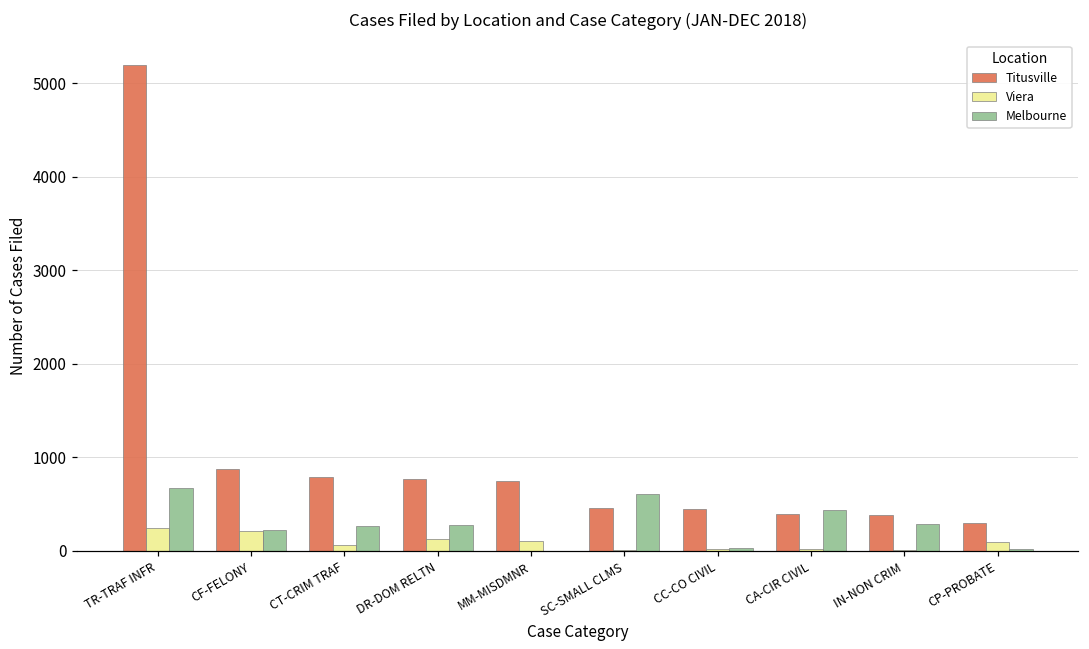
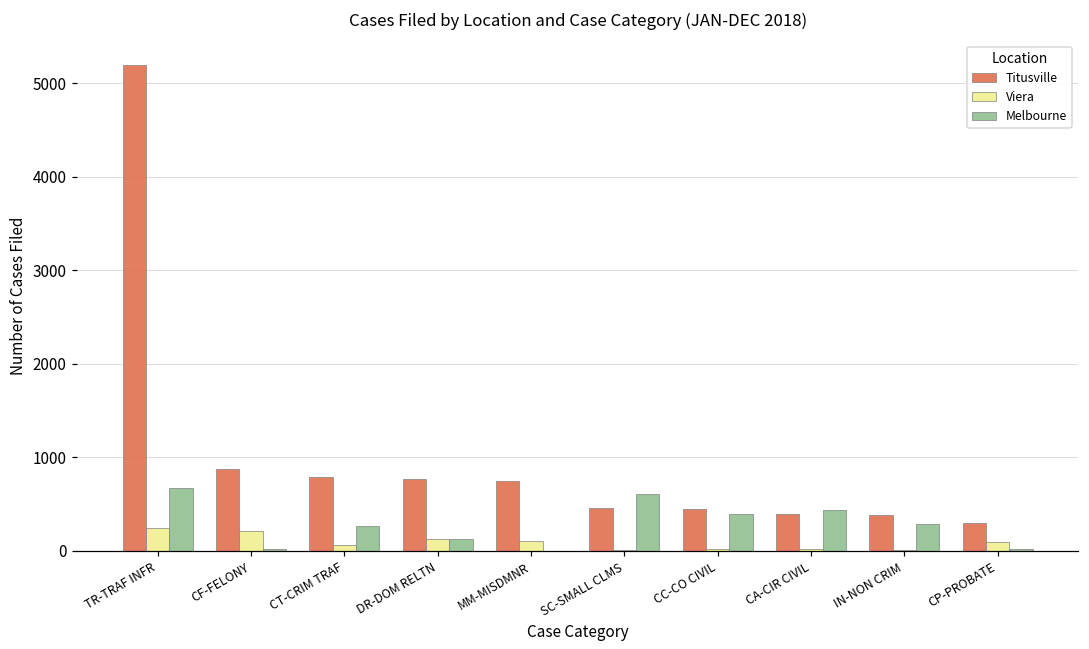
Melbourne, CF-FELONY: 200 -> 0
Melbourne, DR-DOM RELTN: 300 -> 100
Melbourne, CC-CO CIVIL: 0 -> 400
